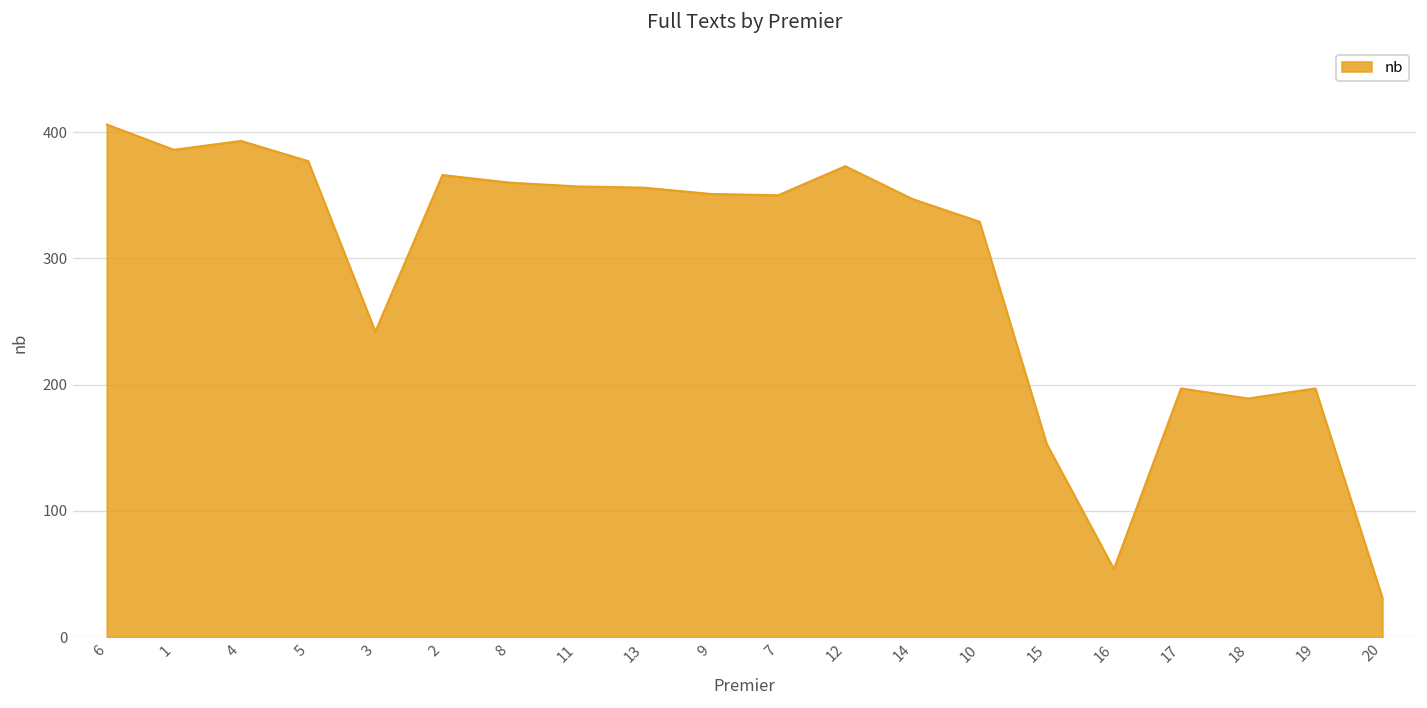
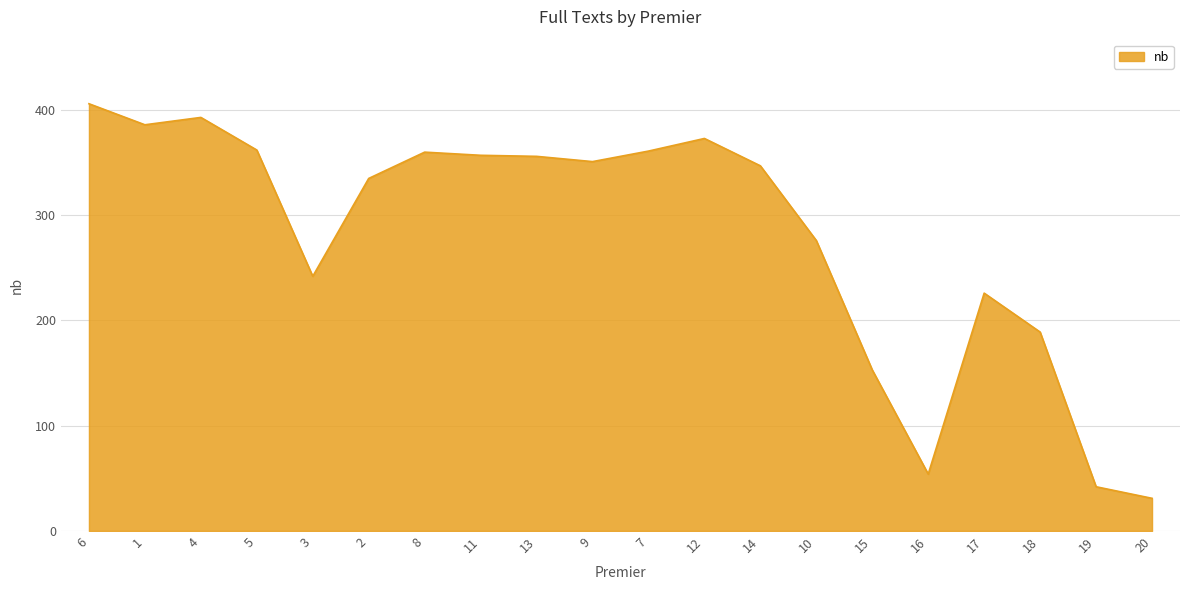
5: 377 -> 362
2: 366 -> 335
7: 350 -> 361
10: 329 -> 276
17: 197 -> 226
19: 197 -> 42
